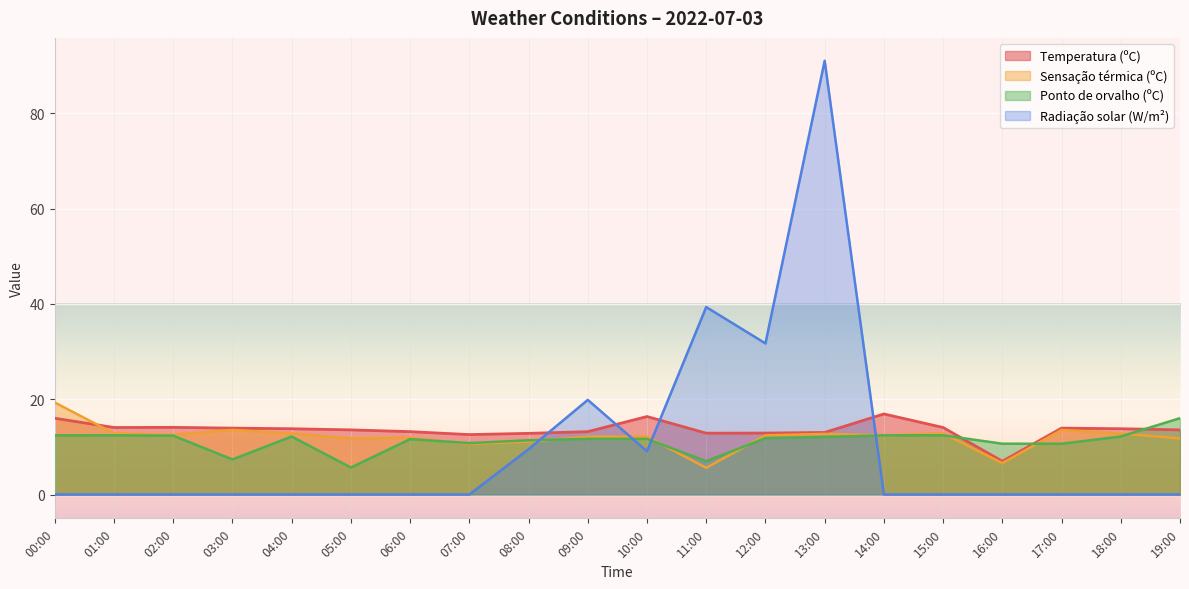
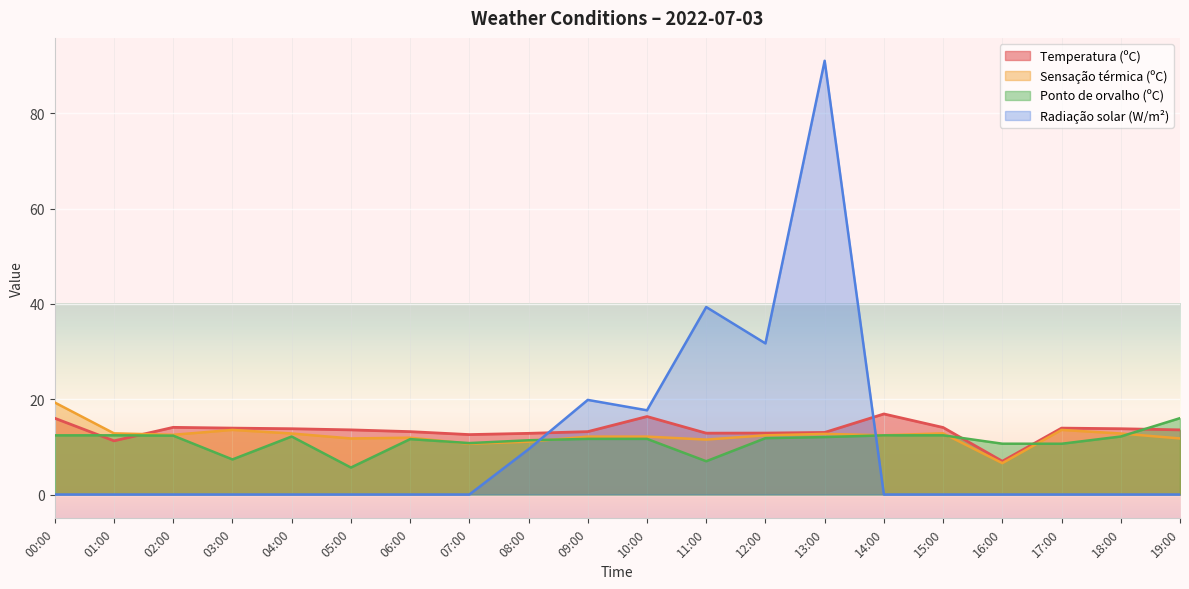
Temperatura (ºC), 01:00: 14 -> 11
Radiação solar (W/m²), 10:00: 9 -> 18
Sensação térmica (ºC), 11:00: 6 -> 12
